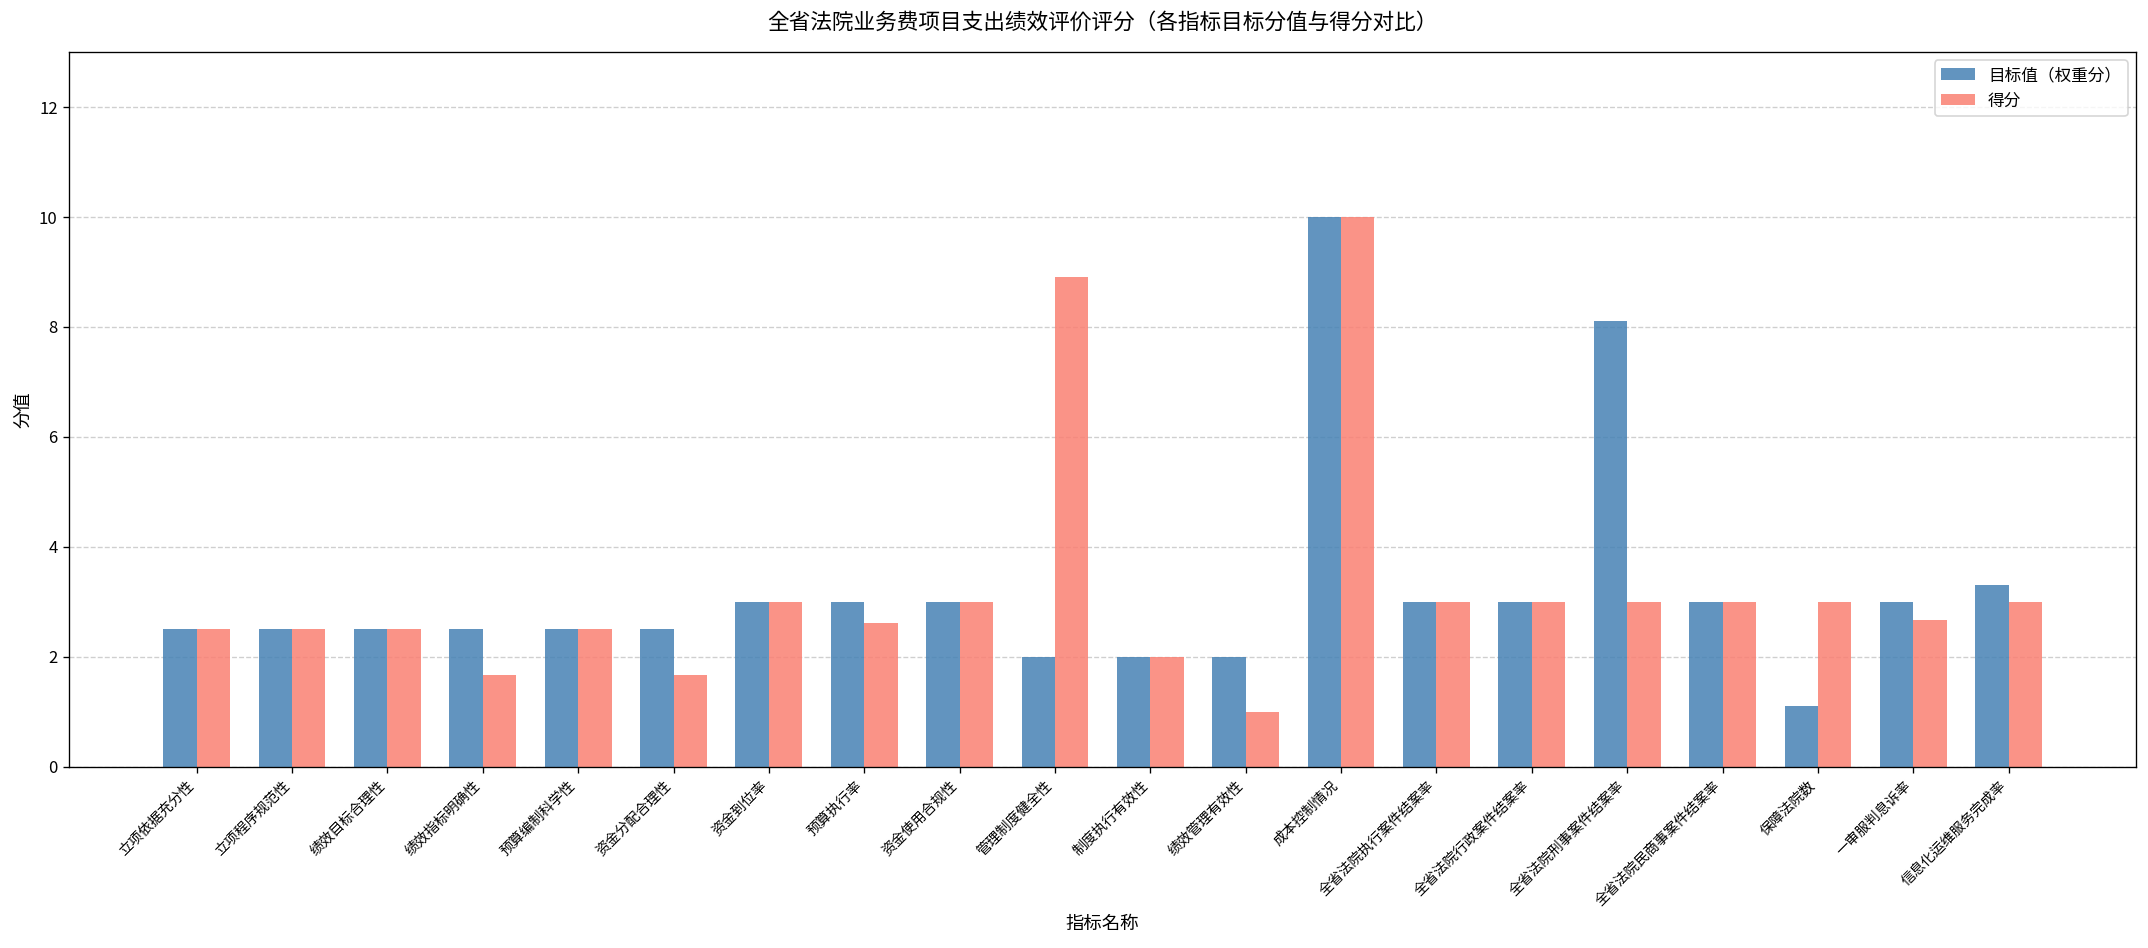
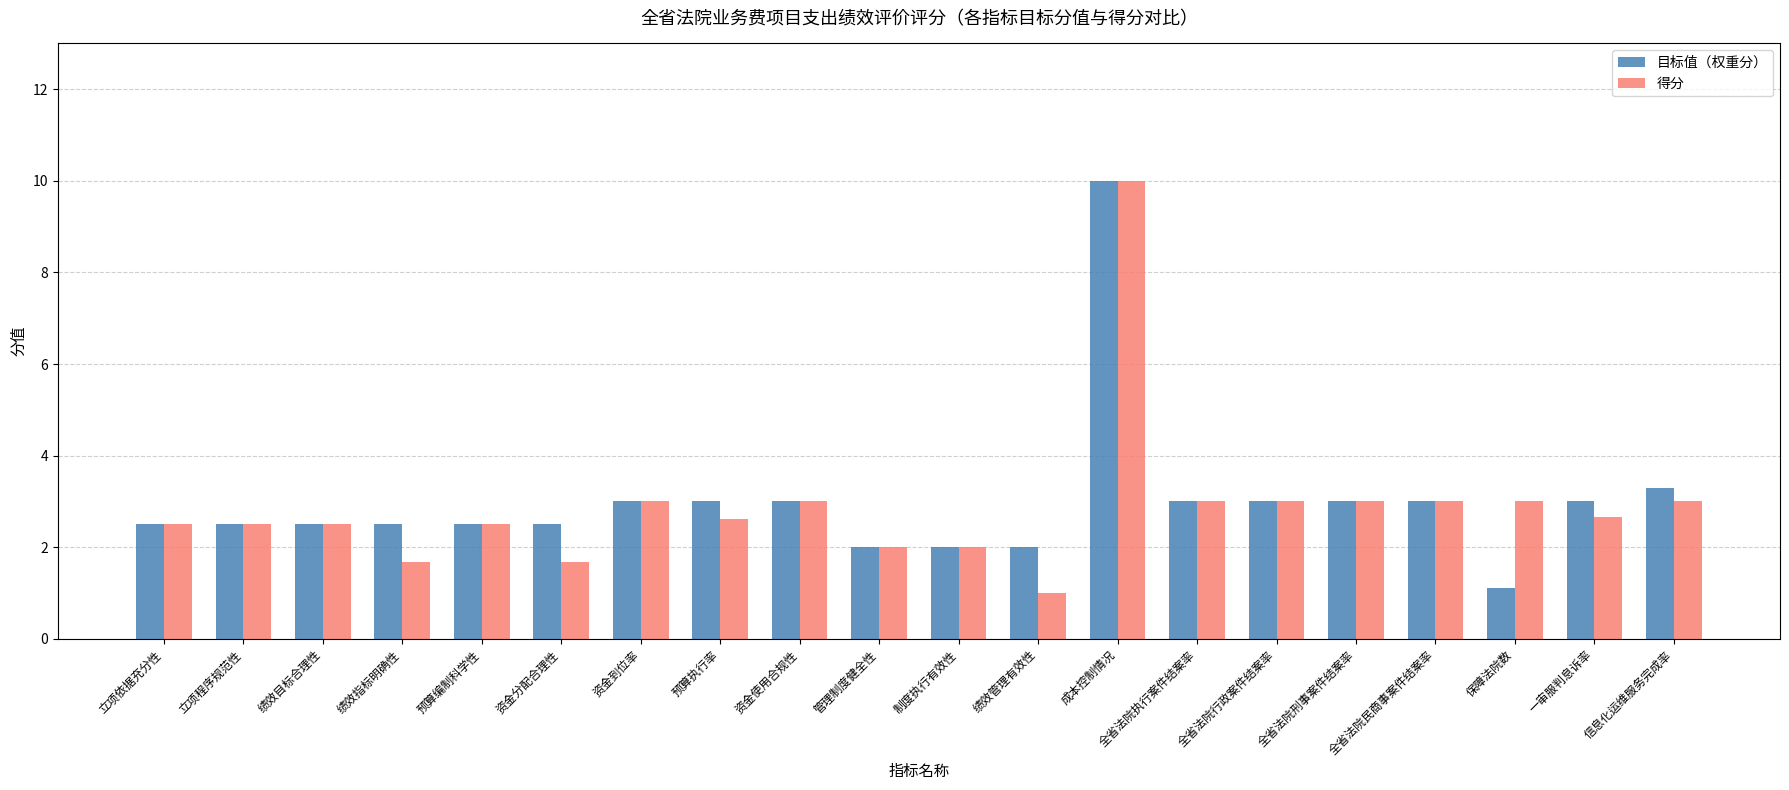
得分, 管理制度健全性: 8.9 -> 2.0
目标值（权重分）, 全省法院刑事案件结案率: 8.1 -> 3.0
